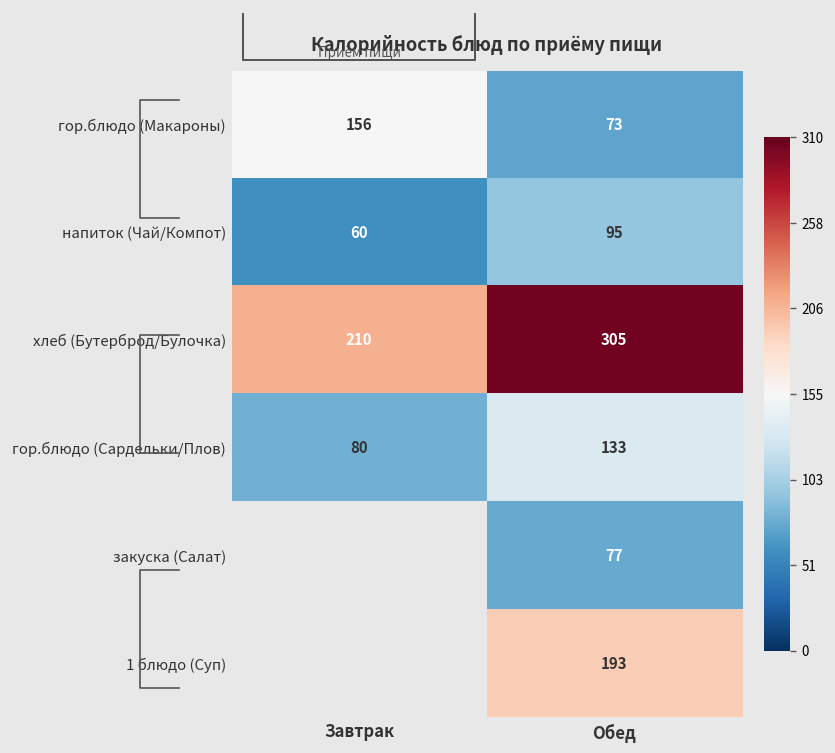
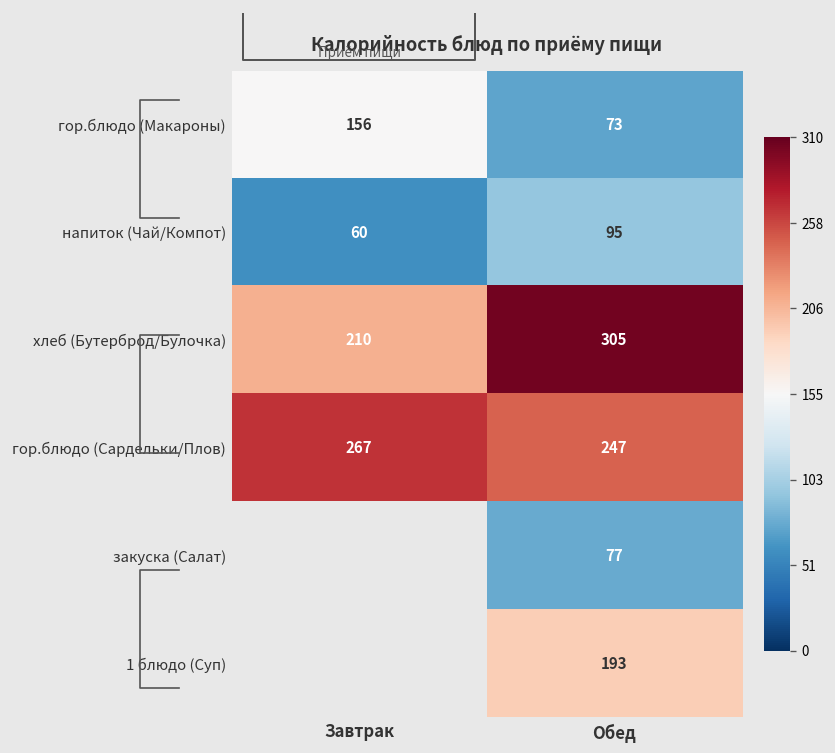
Калорийность блюд по приёму пищи, гор.блюдо (Сардельки/Плов), Завтрак: 80 -> 267
Калорийность блюд по приёму пищи, гор.блюдо (Сардельки/Плов), Обед: 133 -> 247
